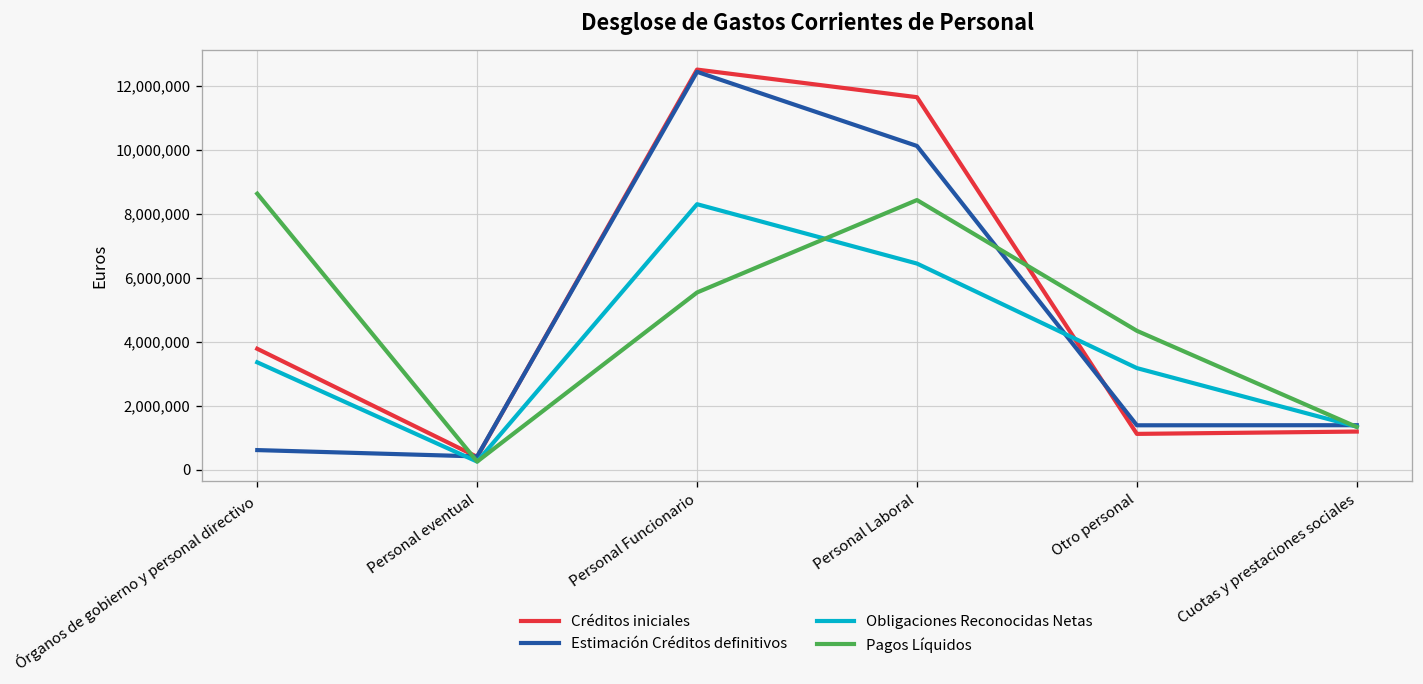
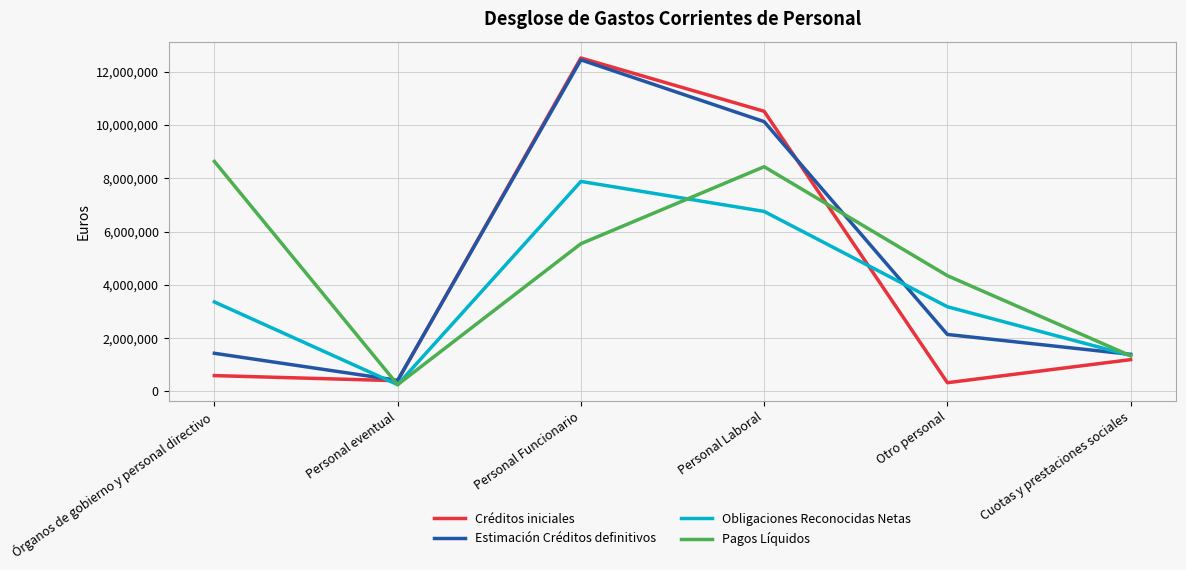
Créditos iniciales, Órganos de gobierno y personal directivo: 3,800,000 -> 600,000
Estimación Créditos definitivos, Órganos de gobierno y personal directivo: 600,000 -> 1,400,000
Obligaciones Reconocidas Netas, Personal Funcionario: 8,300,000 -> 7,900,000
Créditos iniciales, Personal Laboral: 11,700,000 -> 10,500,000
Obligaciones Reconocidas Netas, Personal Laboral: 6,500,000 -> 6,800,000
Créditos iniciales, Otro personal: 1,100,000 -> 300,000
Estimación Créditos definitivos, Otro personal: 1,400,000 -> 2,100,000
